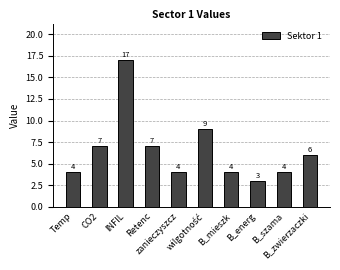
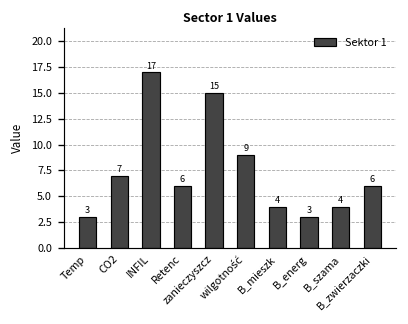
Temp: 4 -> 3
Retenc: 7 -> 6
zanieczyszcz: 4 -> 15
